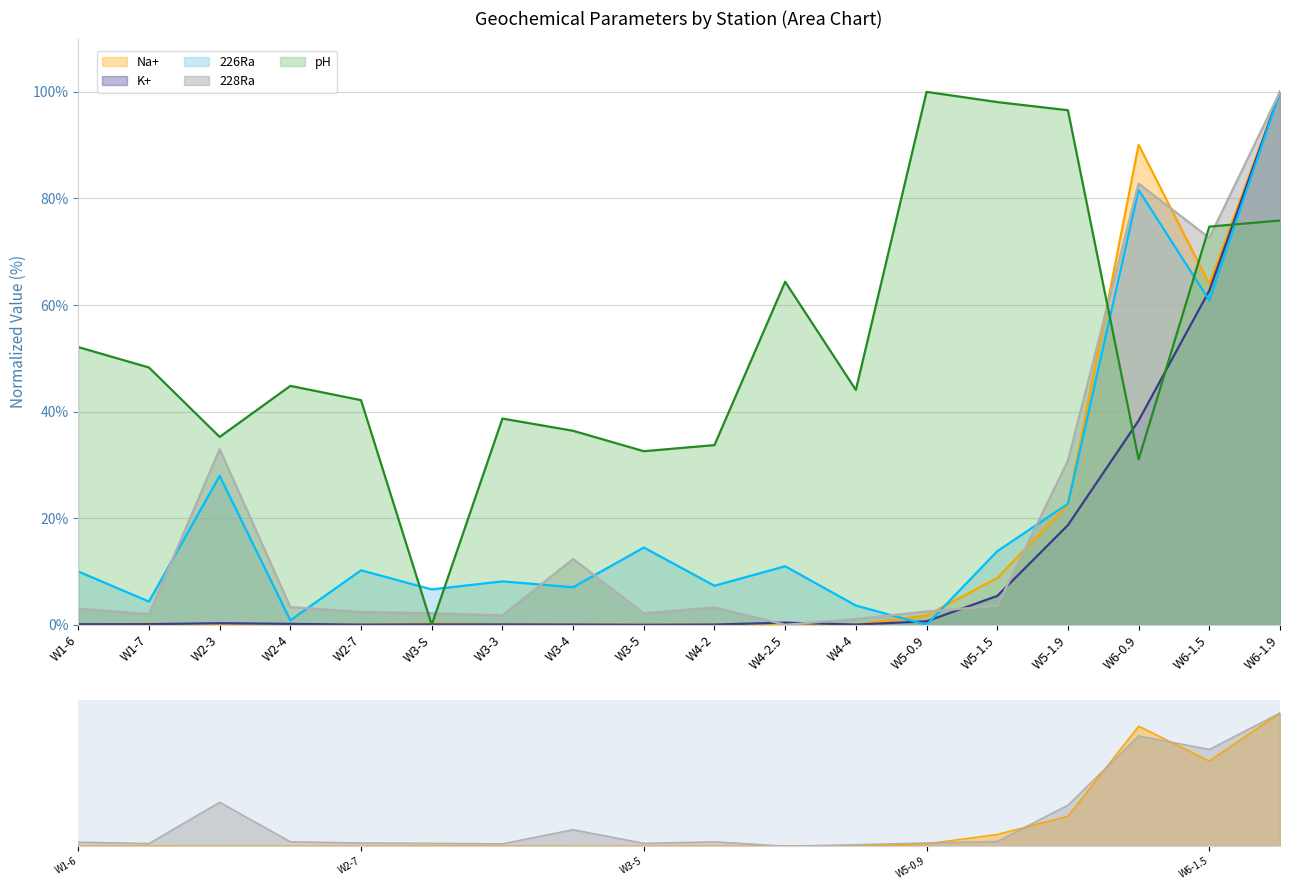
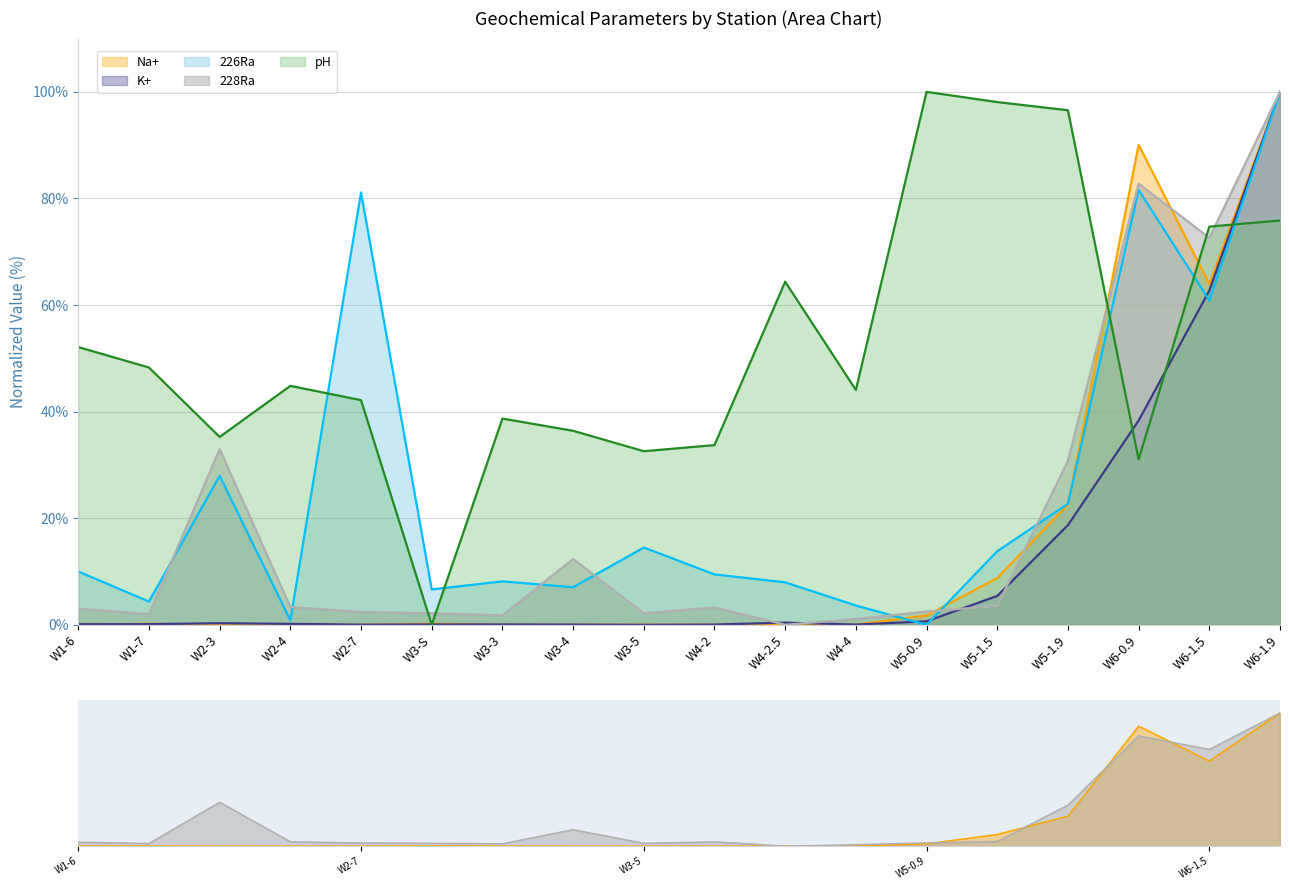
Geochemical Parameters by Station (Area Chart), 226Ra, W2-7: 10% -> 81%
Geochemical Parameters by Station (Area Chart), 226Ra, W4-2: 7% -> 9%
Geochemical Parameters by Station (Area Chart), 226Ra, W4-2.5: 11% -> 8%
